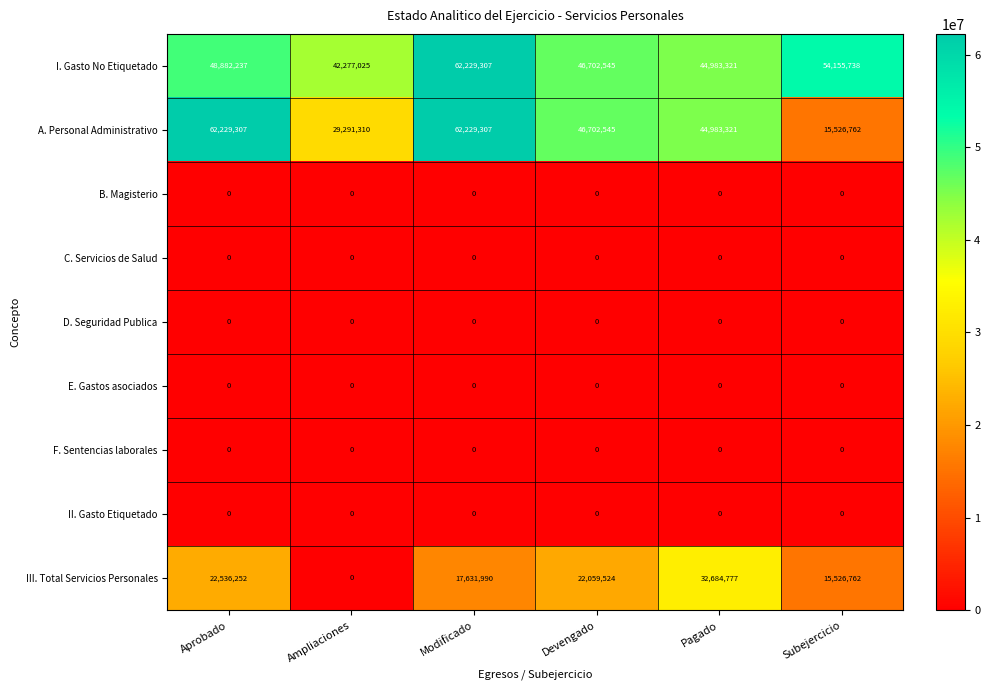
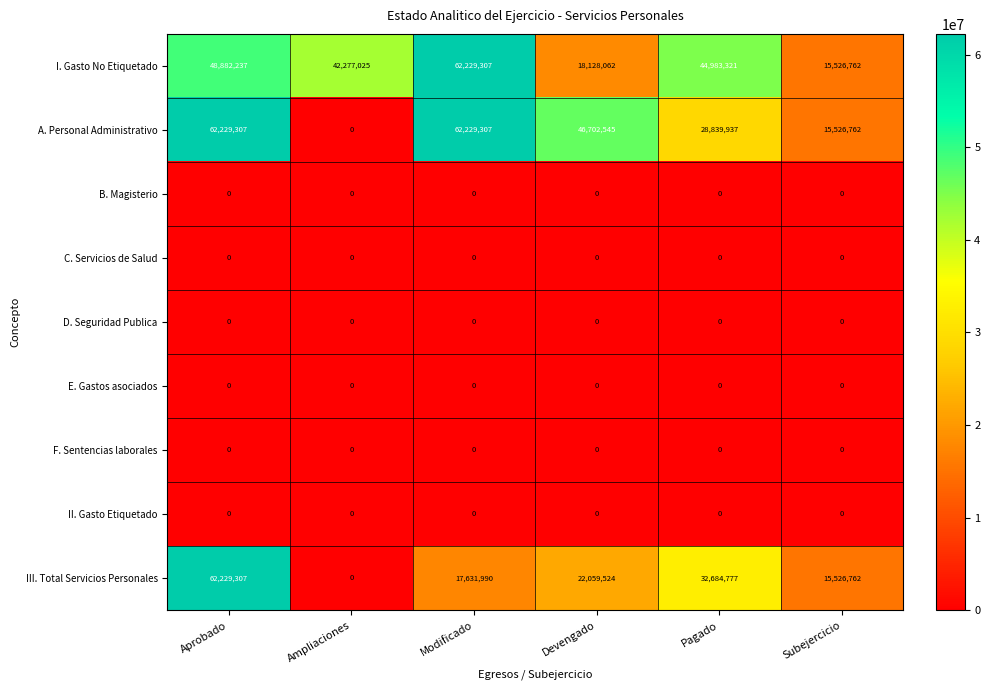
I. Gasto No Etiquetado, Devengado: 46,702,545 -> 18,128,062
I. Gasto No Etiquetado, Subejercicio: 54,155,738 -> 15,526,762
A. Personal Administrativo, Ampliaciones: 29,291,310 -> 0
A. Personal Administrativo, Pagado: 44,983,321 -> 28,839,937
III. Total Servicios Personales, Aprobado: 22,536,252 -> 62,229,307
